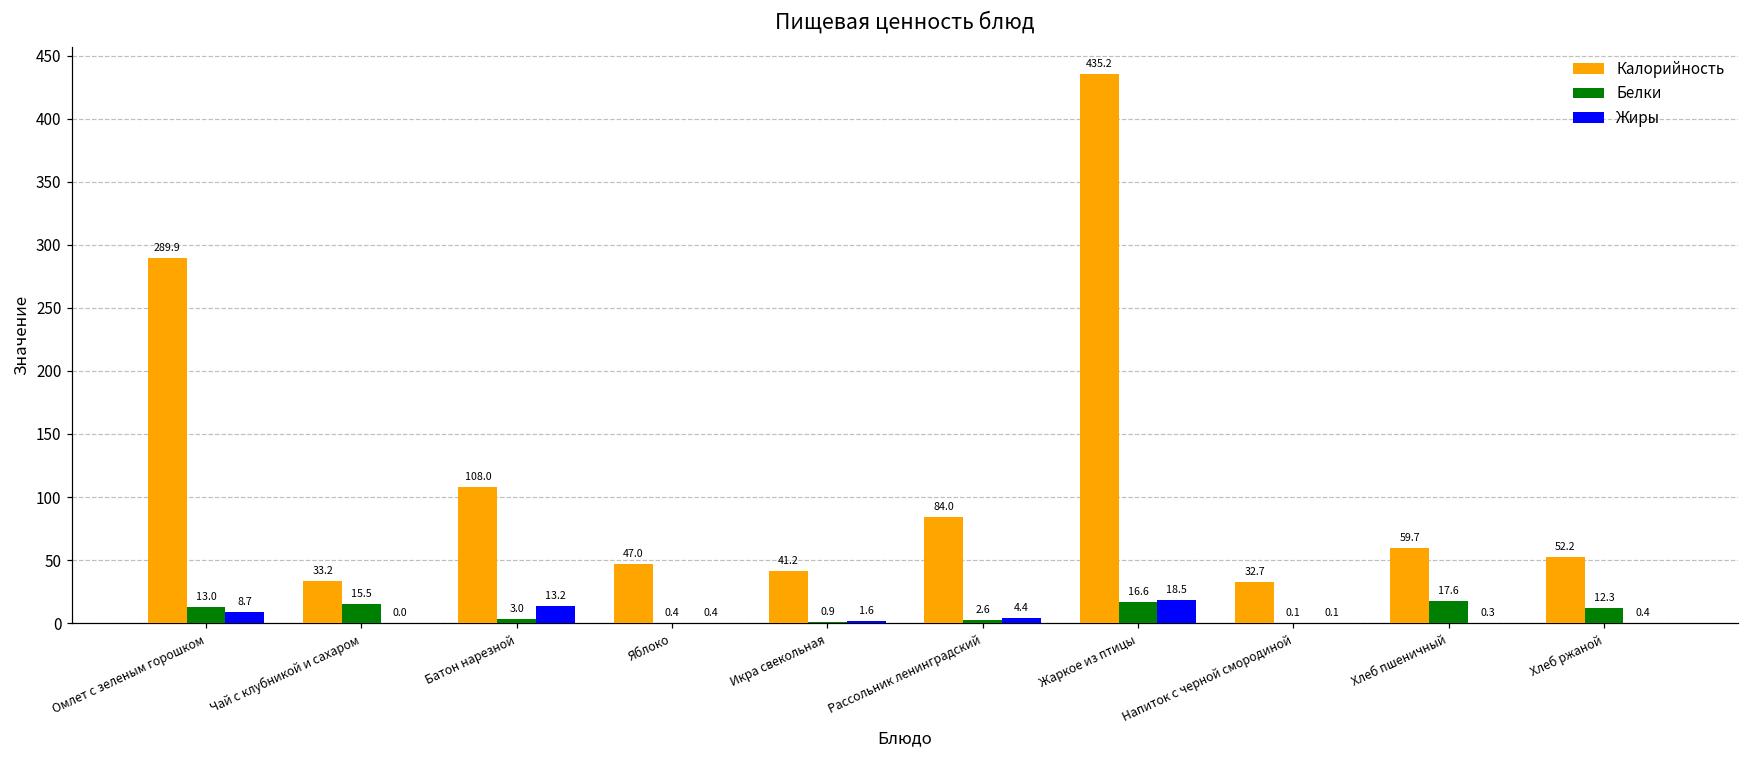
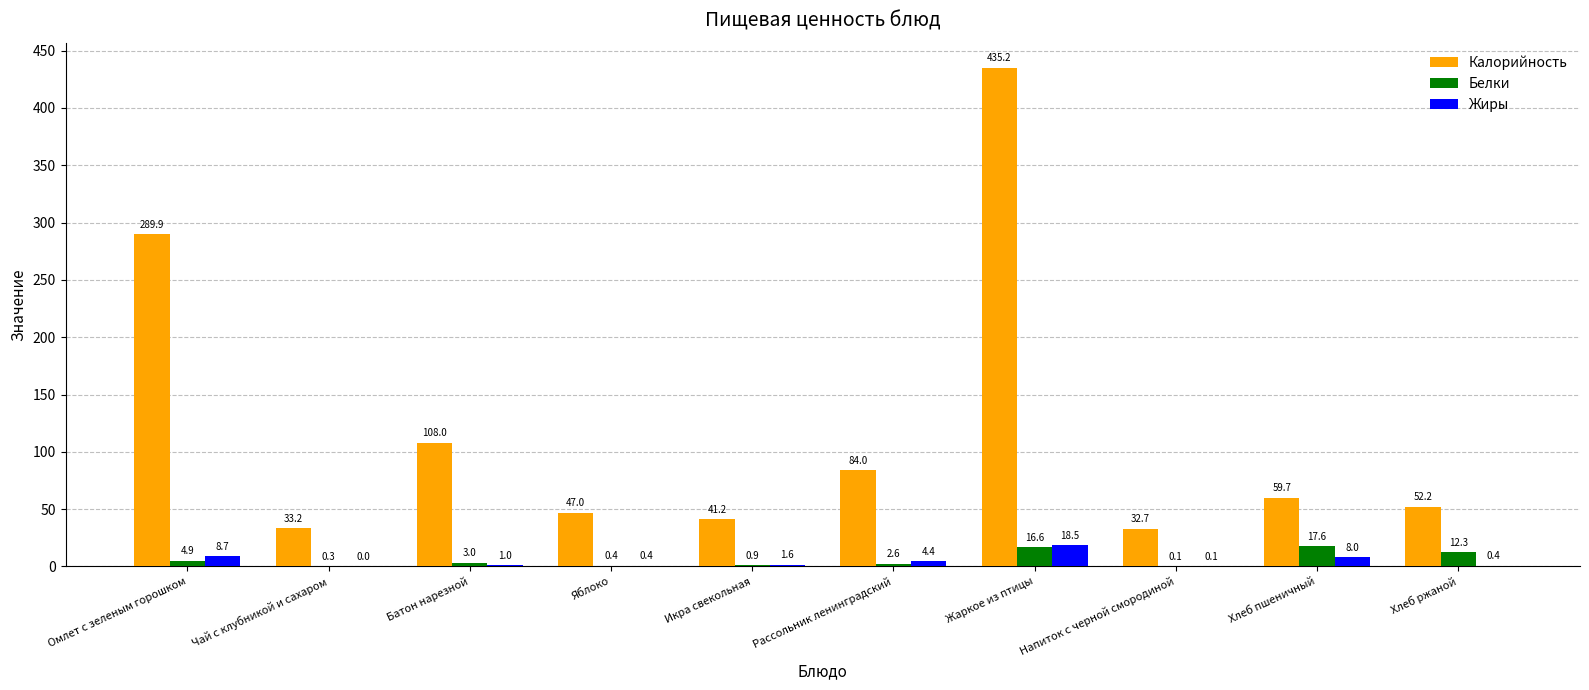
Белки, Омлет с зеленым горошком: 13.0 -> 4.9
Белки, Чай с клубникой и сахаром: 15.5 -> 0.3
Жиры, Батон нарезной: 13.2 -> 1.0
Жиры, Хлеб пшеничный: 0.3 -> 8.0
